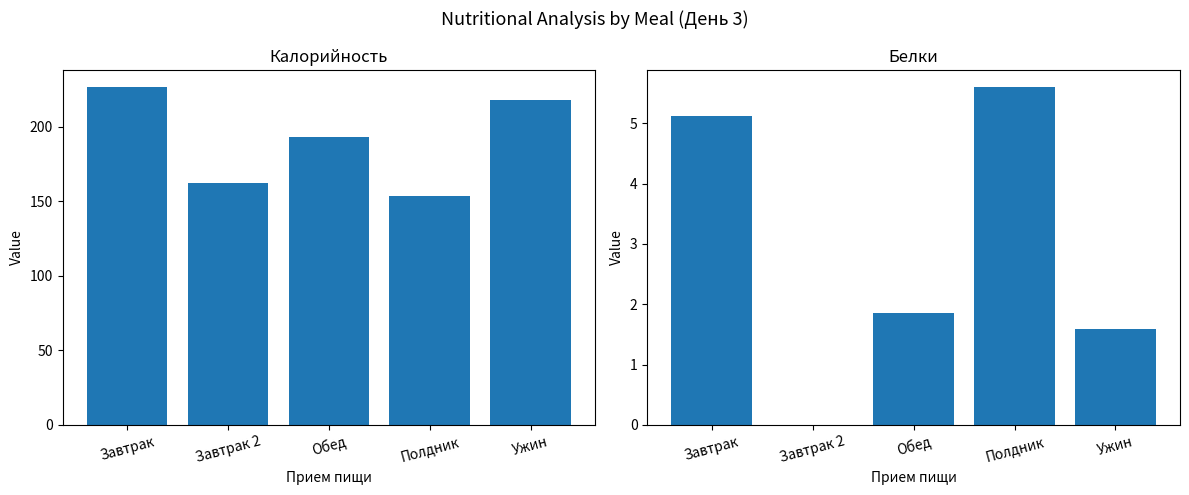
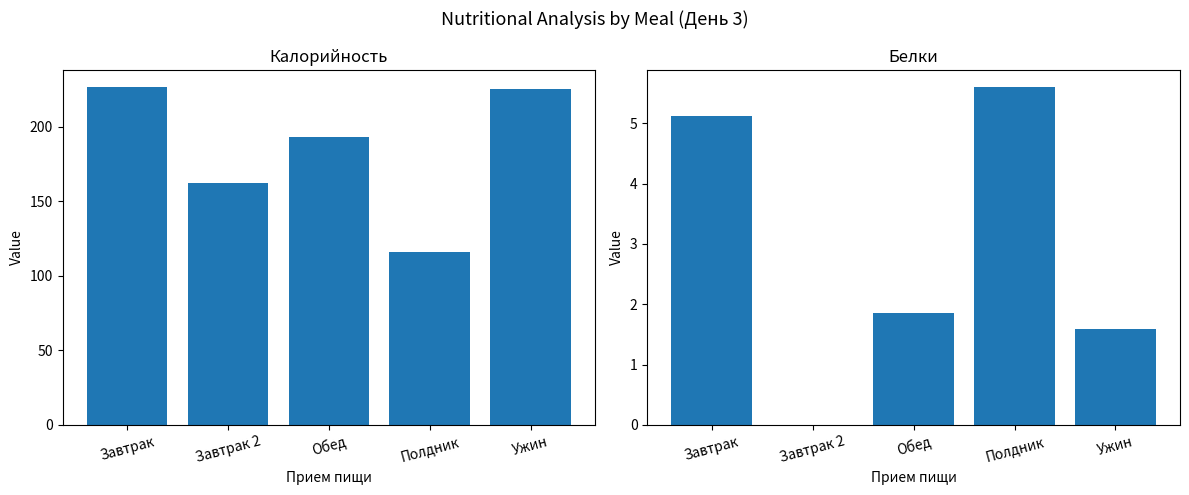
Калорийность, Полдник: 154 -> 116
Калорийность, Ужин: 218 -> 226
